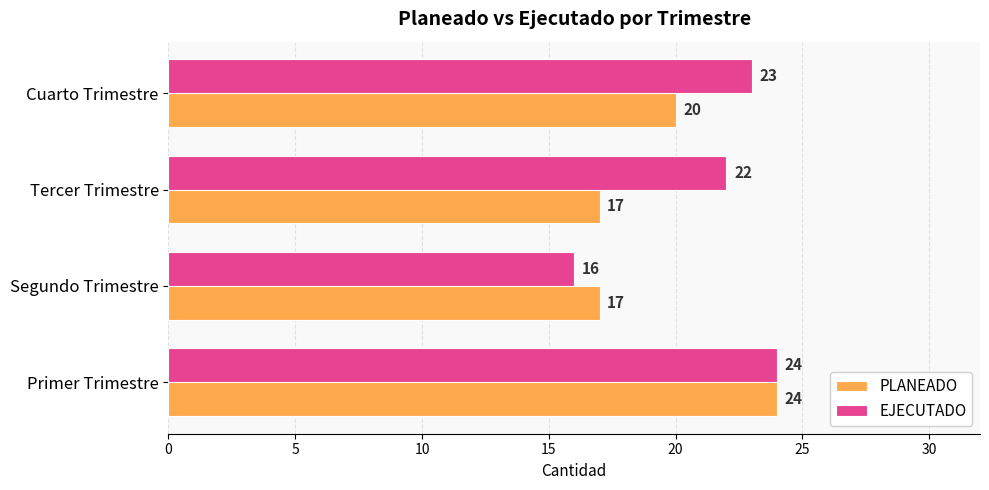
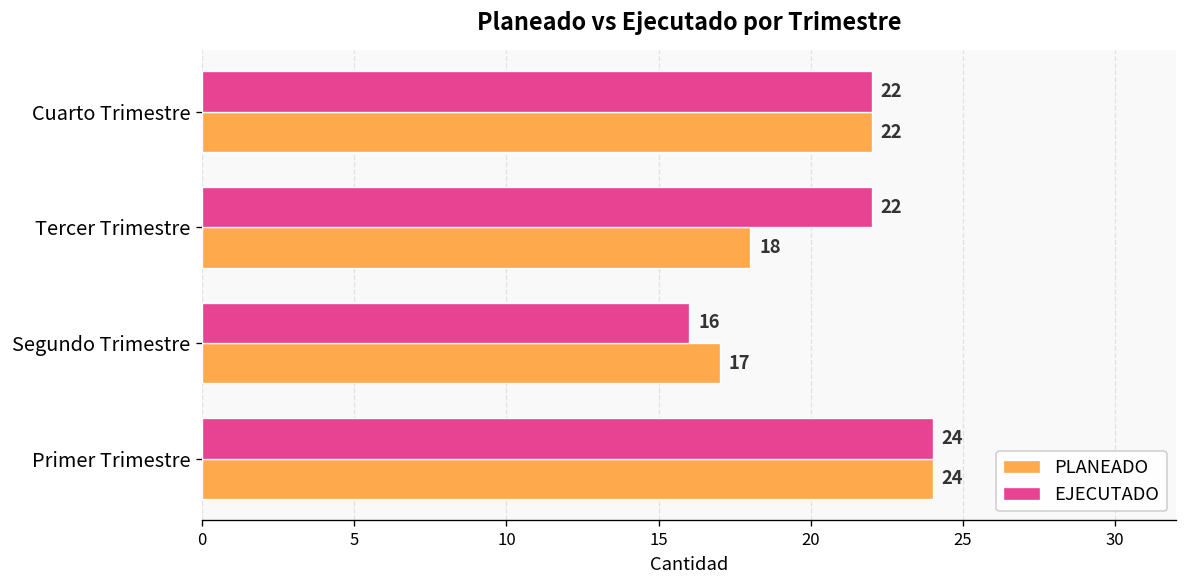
EJECUTADO, Cuarto Trimestre: 23 -> 22
PLANEADO, Cuarto Trimestre: 20 -> 22
PLANEADO, Tercer Trimestre: 17 -> 18
